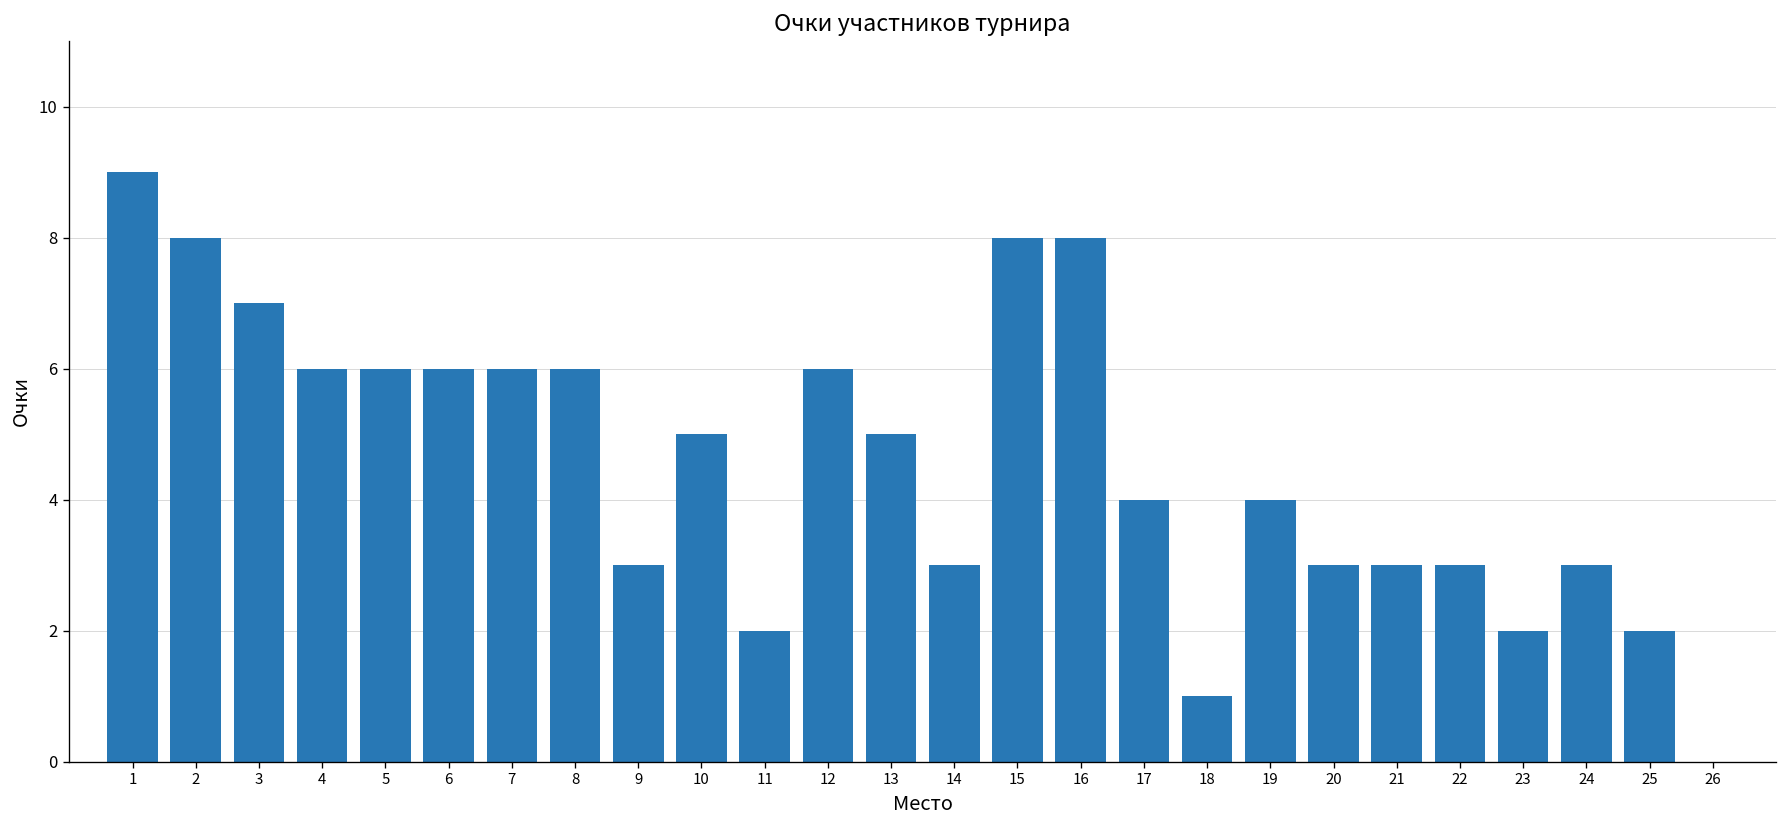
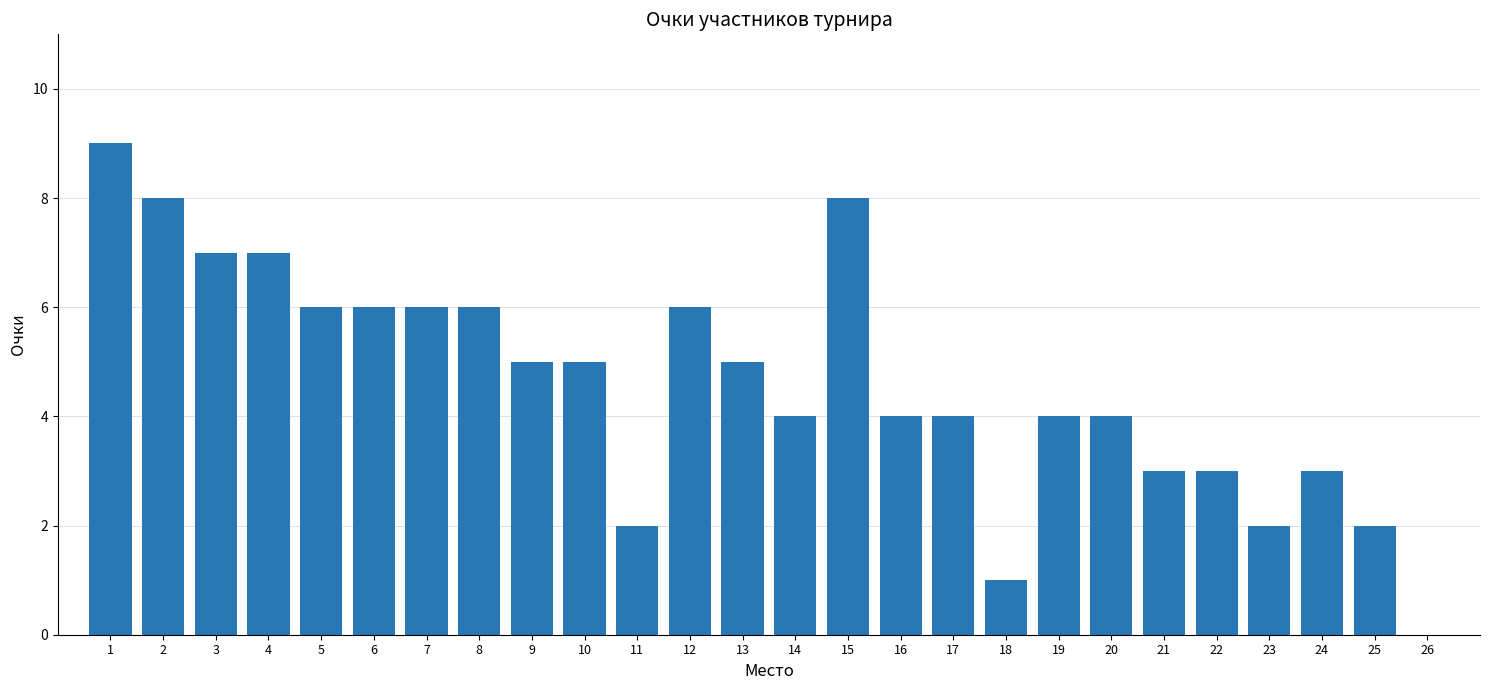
4: 6 -> 7
9: 3 -> 5
14: 3 -> 4
16: 8 -> 4
20: 3 -> 4
